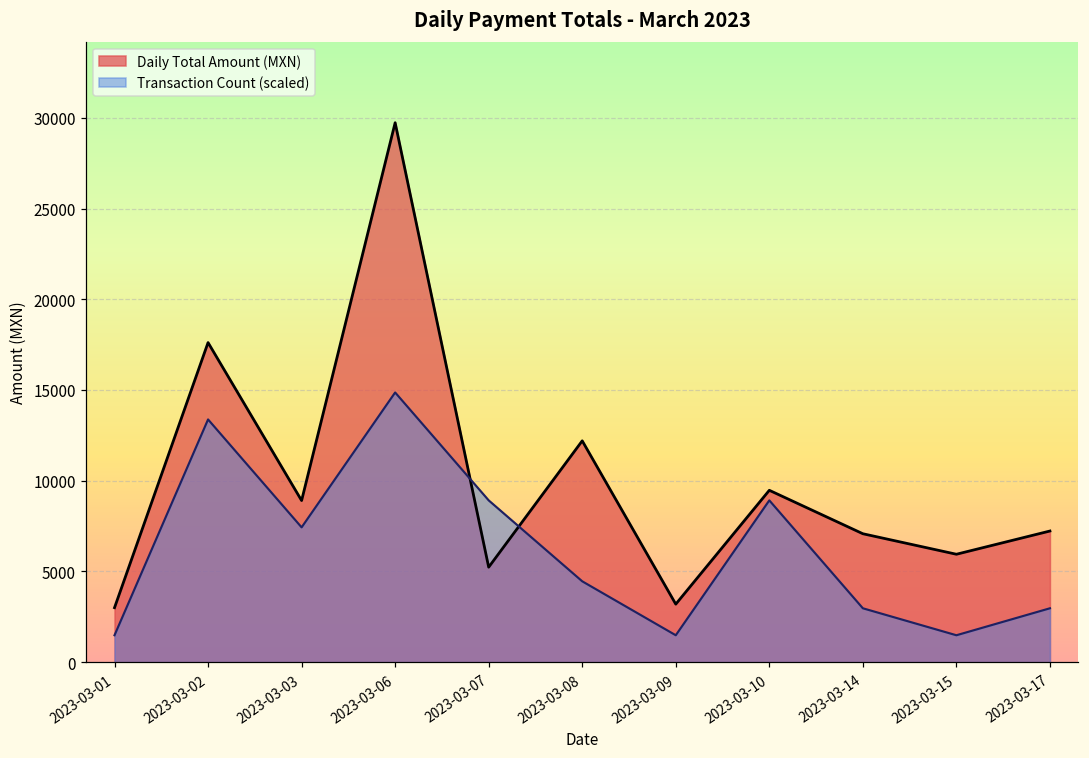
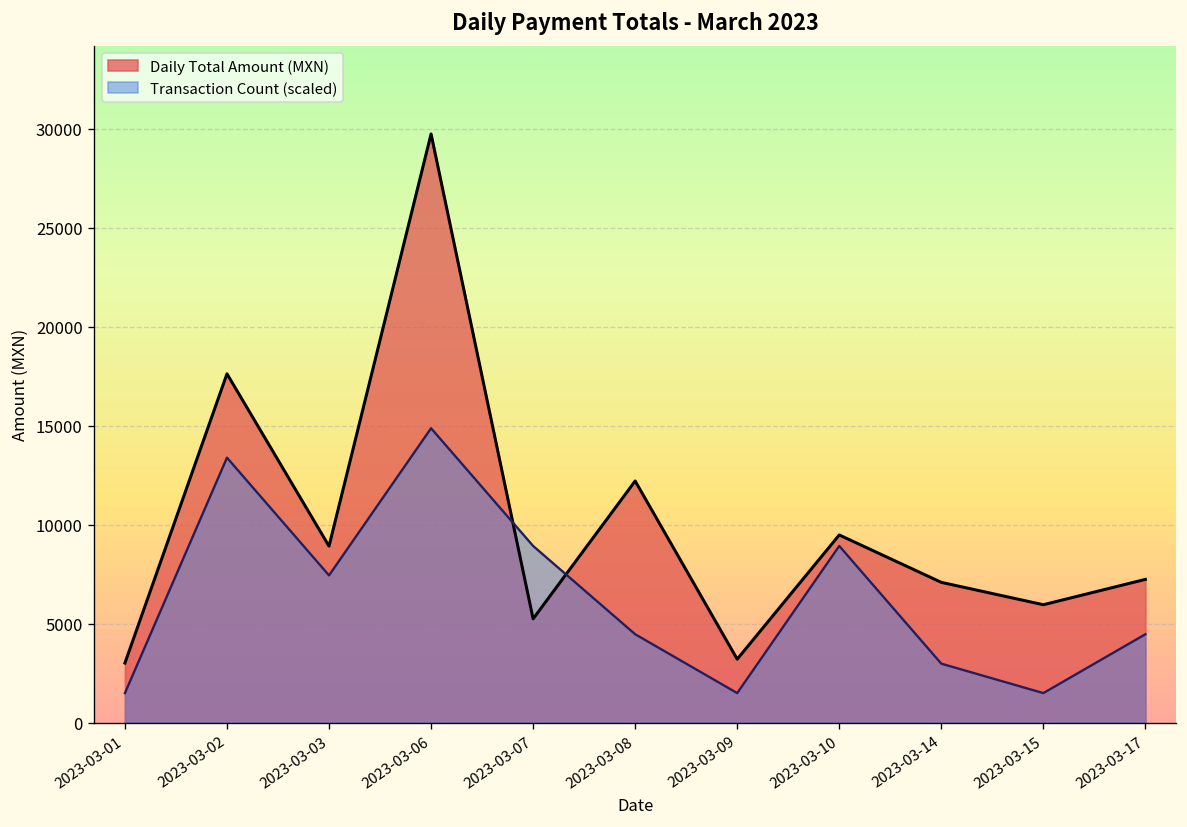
Transaction Count (scaled), 2023-03-17: 3000 -> 4500
